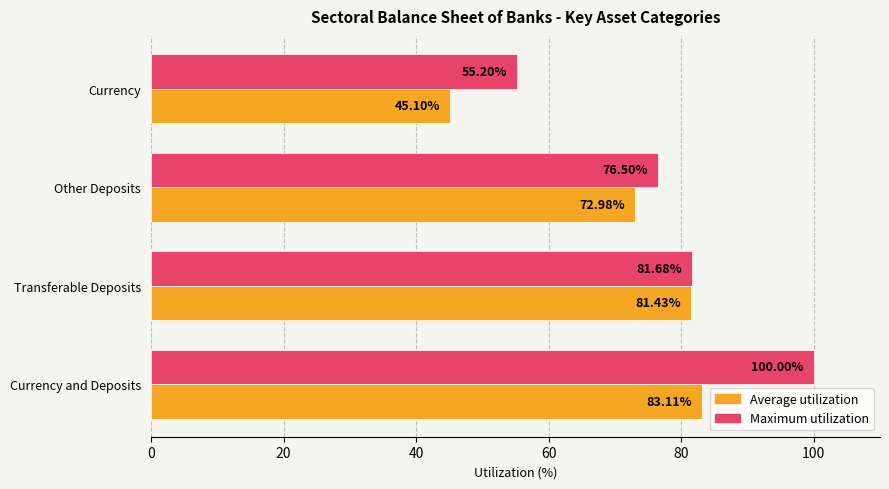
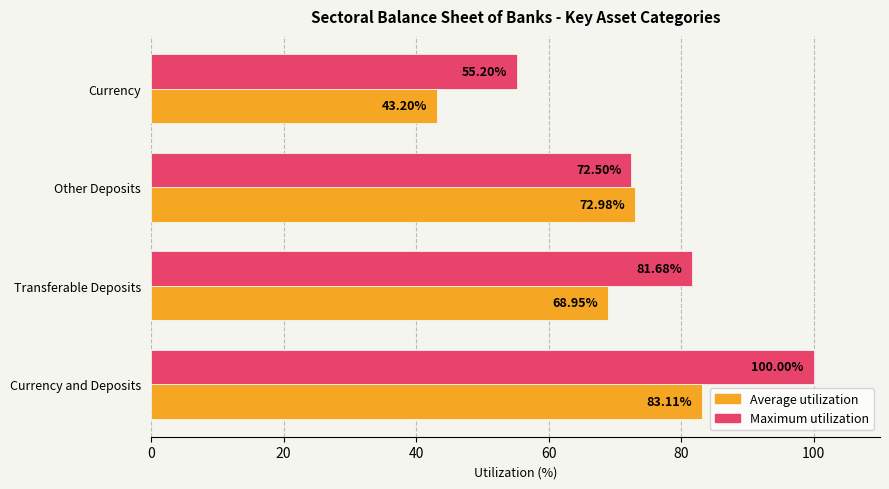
Average utilization, Currency: 45.10% -> 43.20%
Maximum utilization, Other Deposits: 76.50% -> 72.50%
Average utilization, Transferable Deposits: 81.43% -> 68.95%
